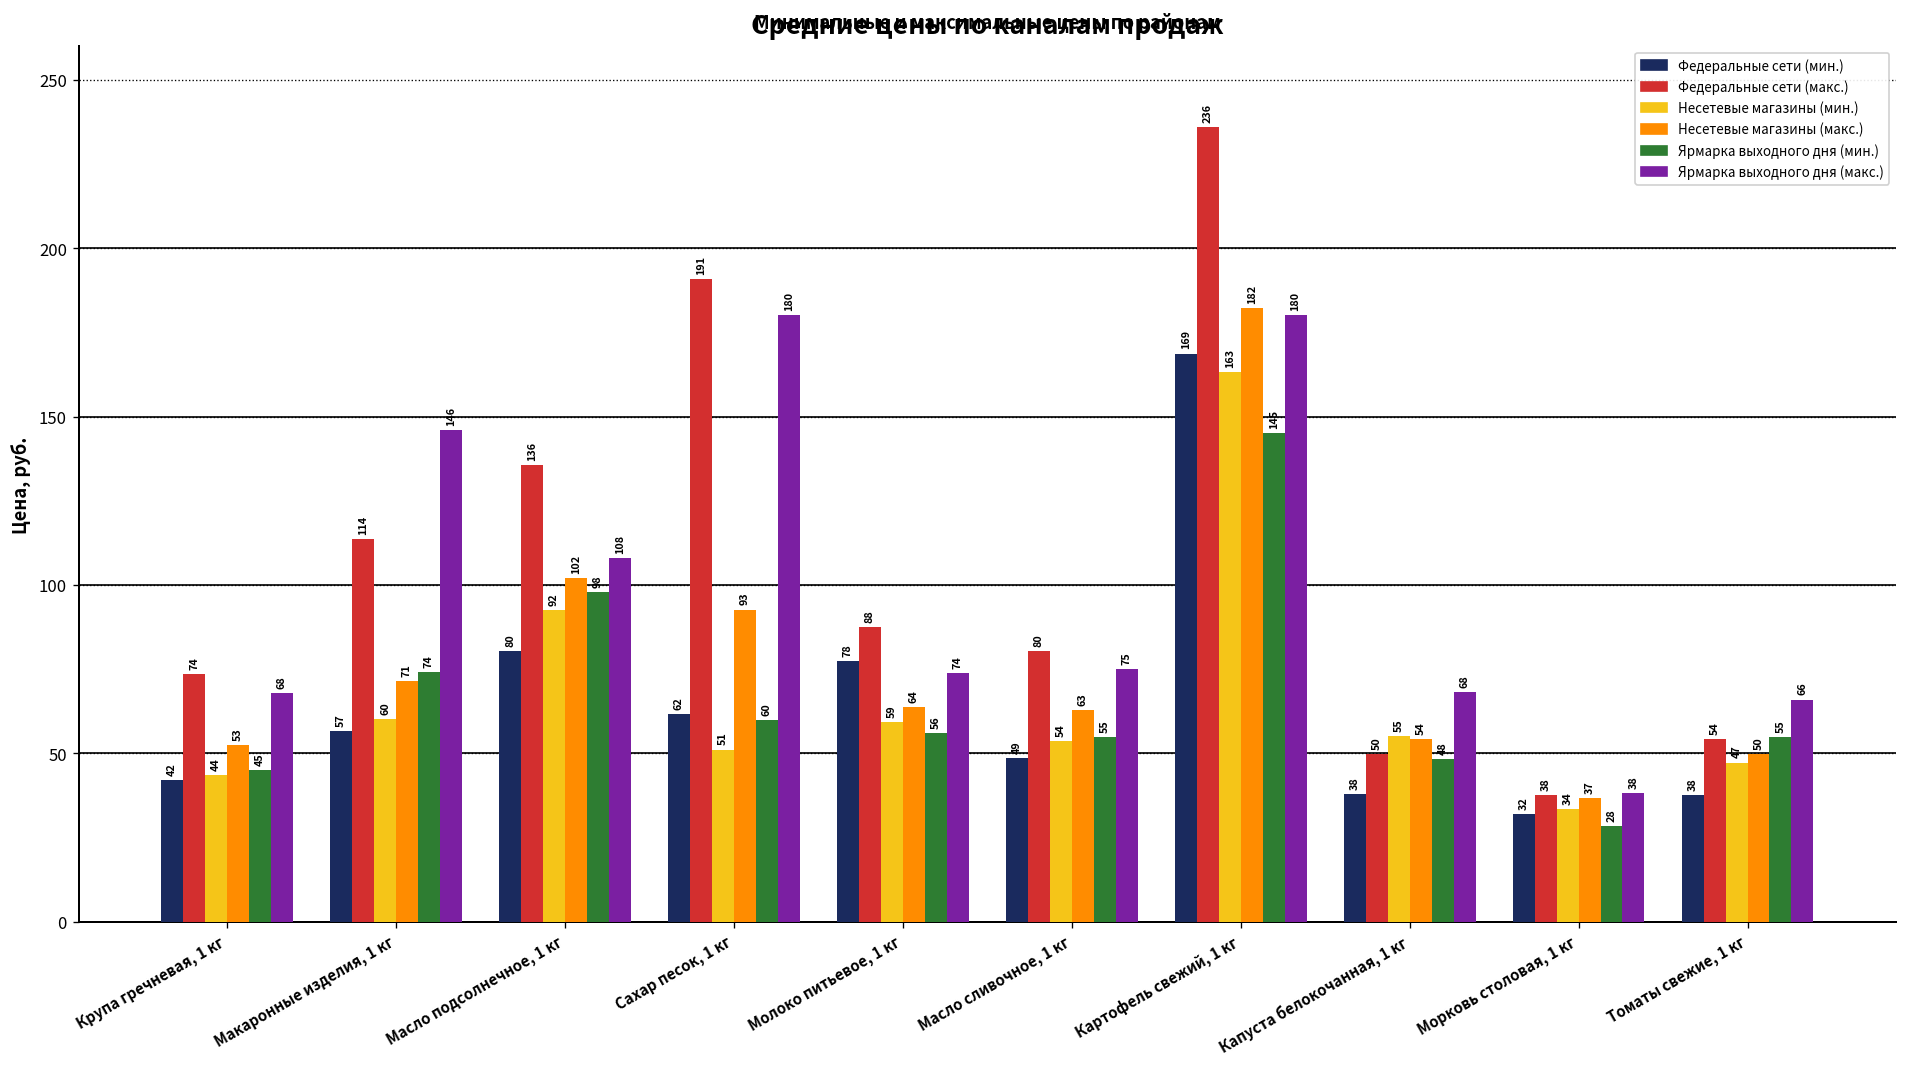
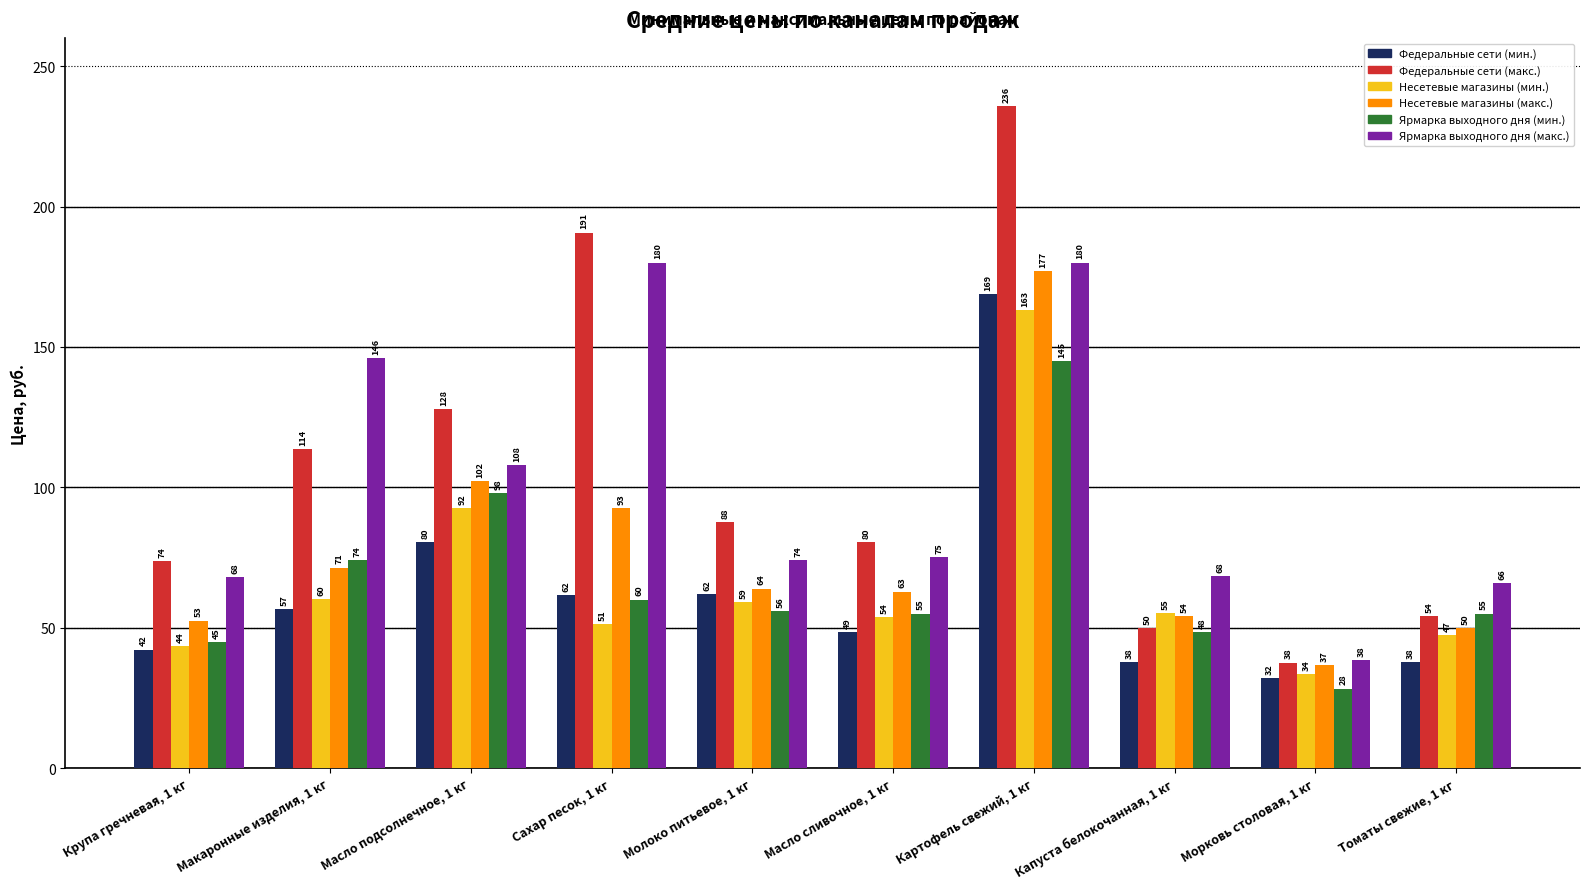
Федеральные сети (макс.), Масло подсолнечное, 1 кг: 136 -> 128
Федеральные сети (мин.), Молоко питьевое, 1 кг: 78 -> 62
Несетевые магазины (макс.), Картофель свежий, 1 кг: 182 -> 177
